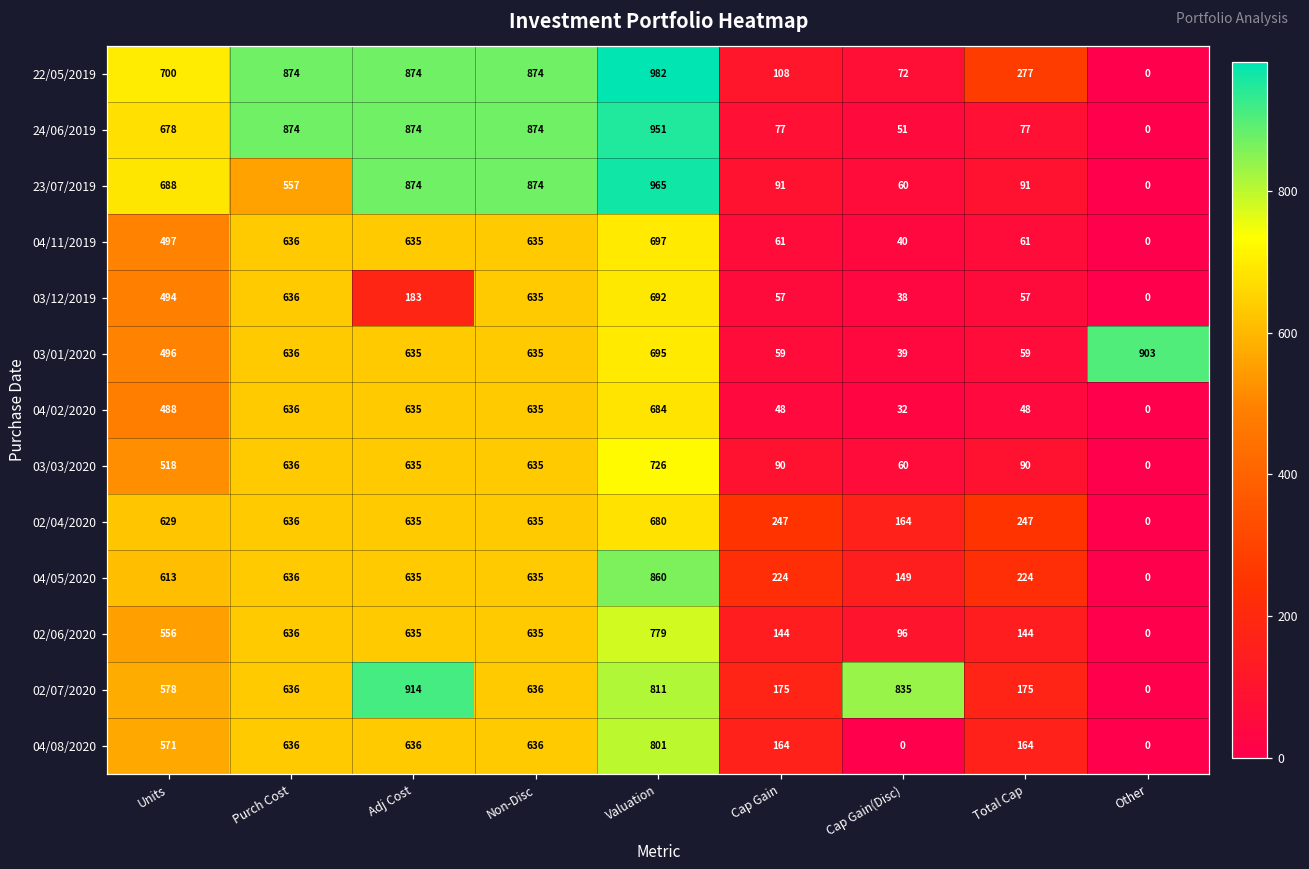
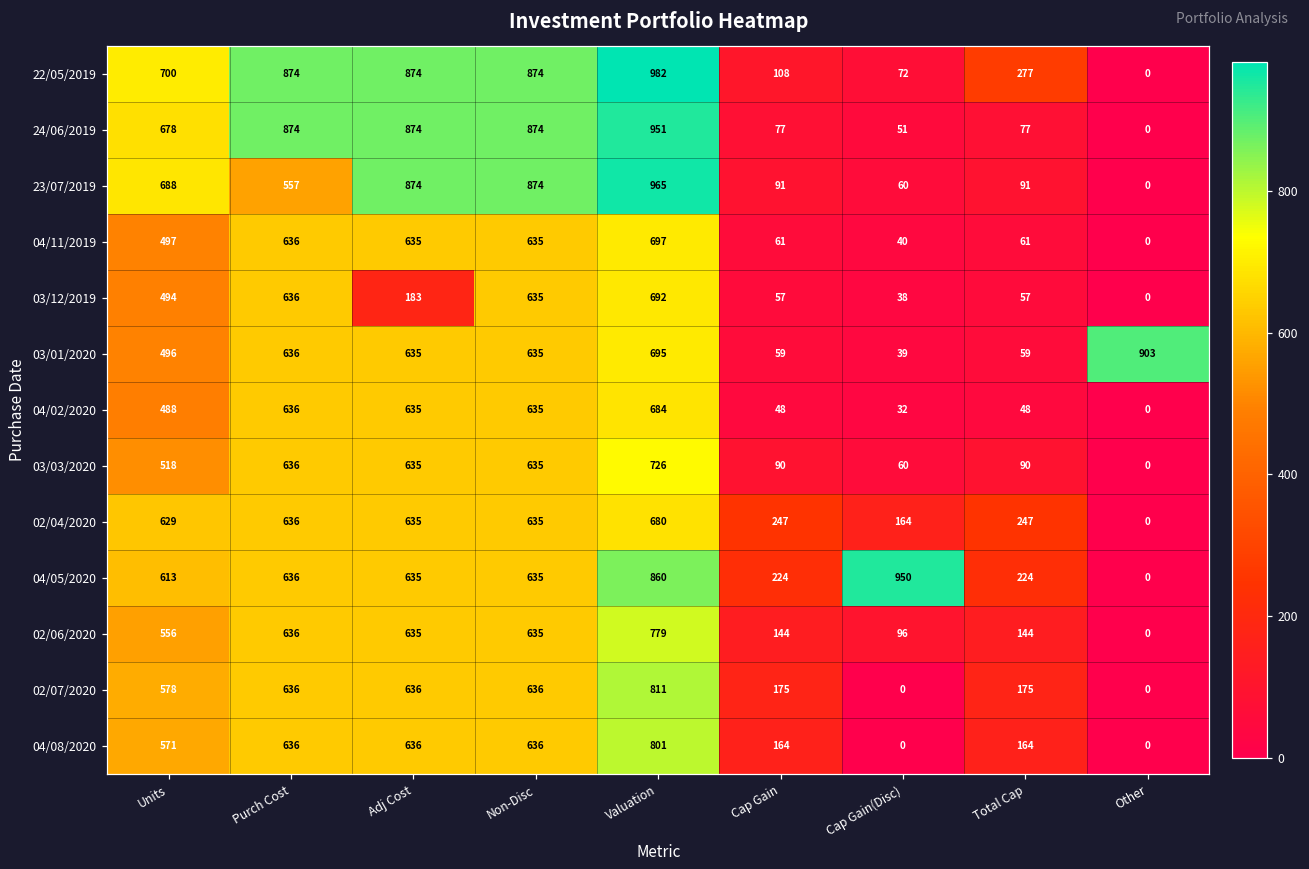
04/05/2020, Cap Gain(Disc): 149 -> 950
02/07/2020, Adj Cost: 914 -> 636
02/07/2020, Cap Gain(Disc): 835 -> 0
